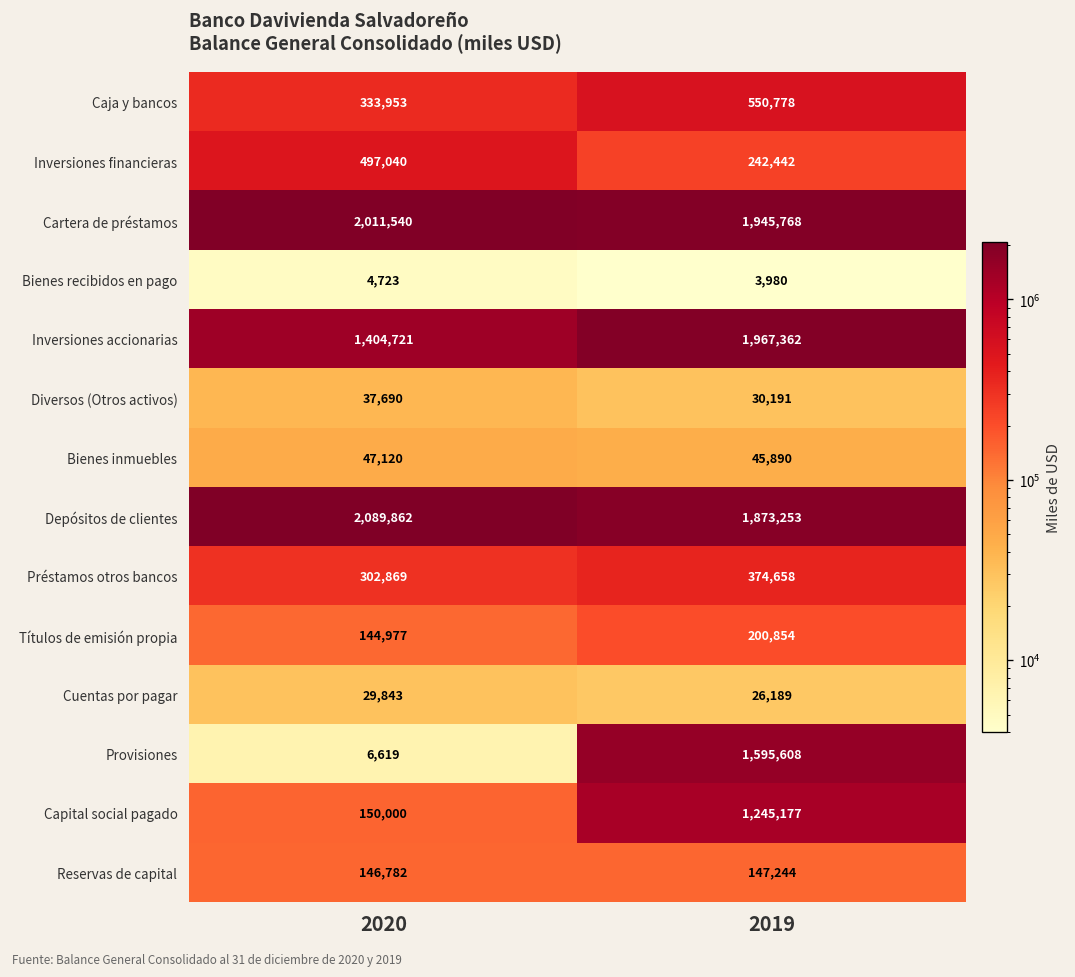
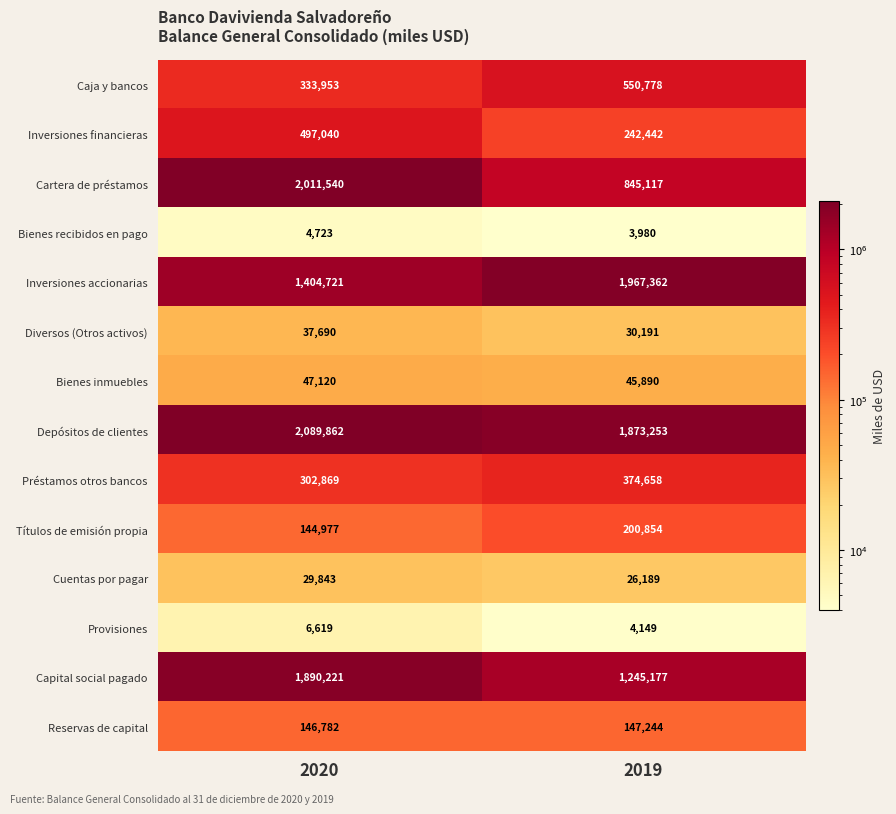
Cartera de préstamos, 2019: 1,945,768 -> 845,117
Provisiones, 2019: 1,595,608 -> 4,149
Capital social pagado, 2020: 150,000 -> 1,890,221
